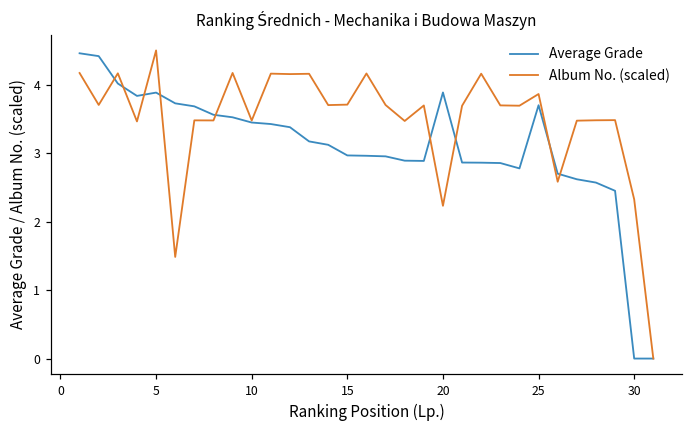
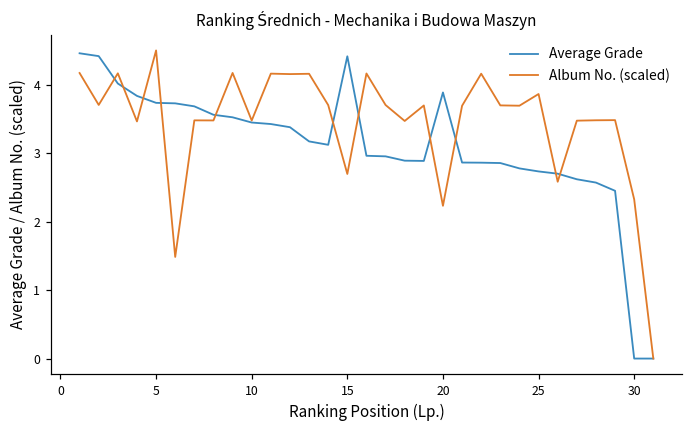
Average Grade, 5: 3.9 -> 3.7
Average Grade, 15: 3.0 -> 4.4
Album No. (scaled), 15: 3.7 -> 2.7
Average Grade, 25: 3.7 -> 2.7
